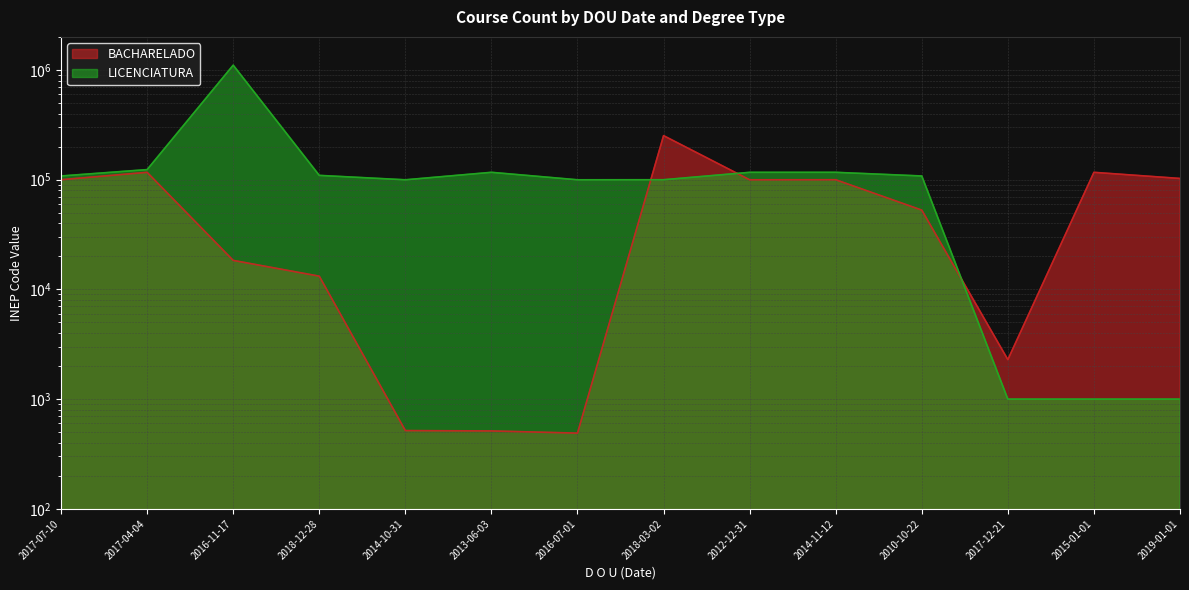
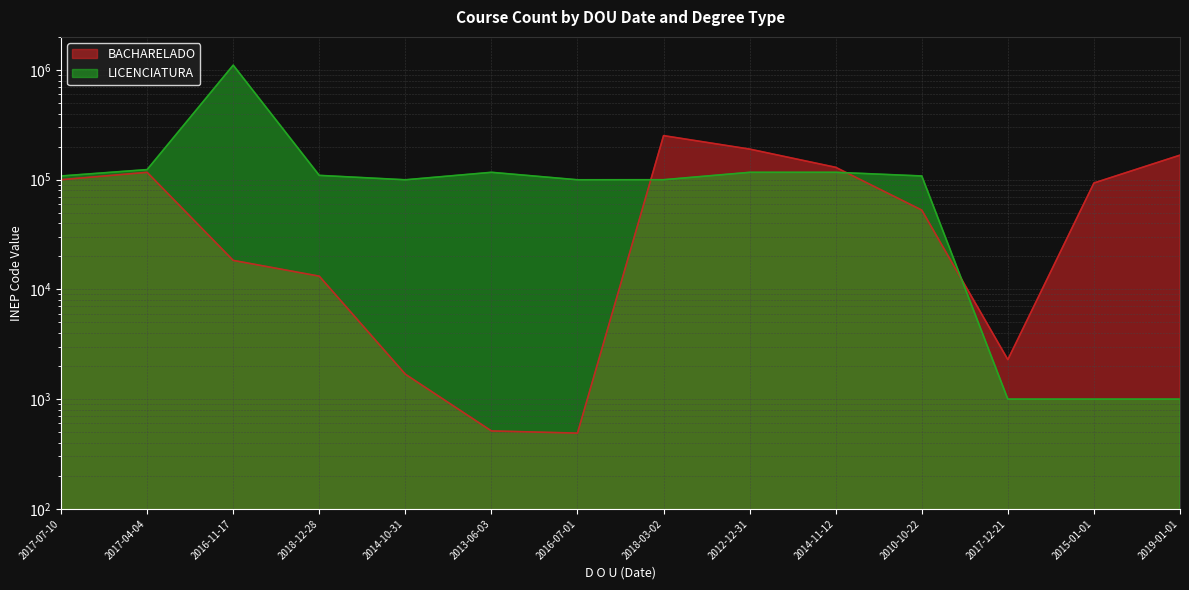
BACHARELADO, 2014-10-31: 500 -> 1700
BACHARELADO, 2012-12-31: 100000 -> 190000
BACHARELADO, 2014-11-12: 100000 -> 130000
BACHARELADO, 2015-01-01: 120000 -> 90000
BACHARELADO, 2019-01-01: 100000 -> 170000
